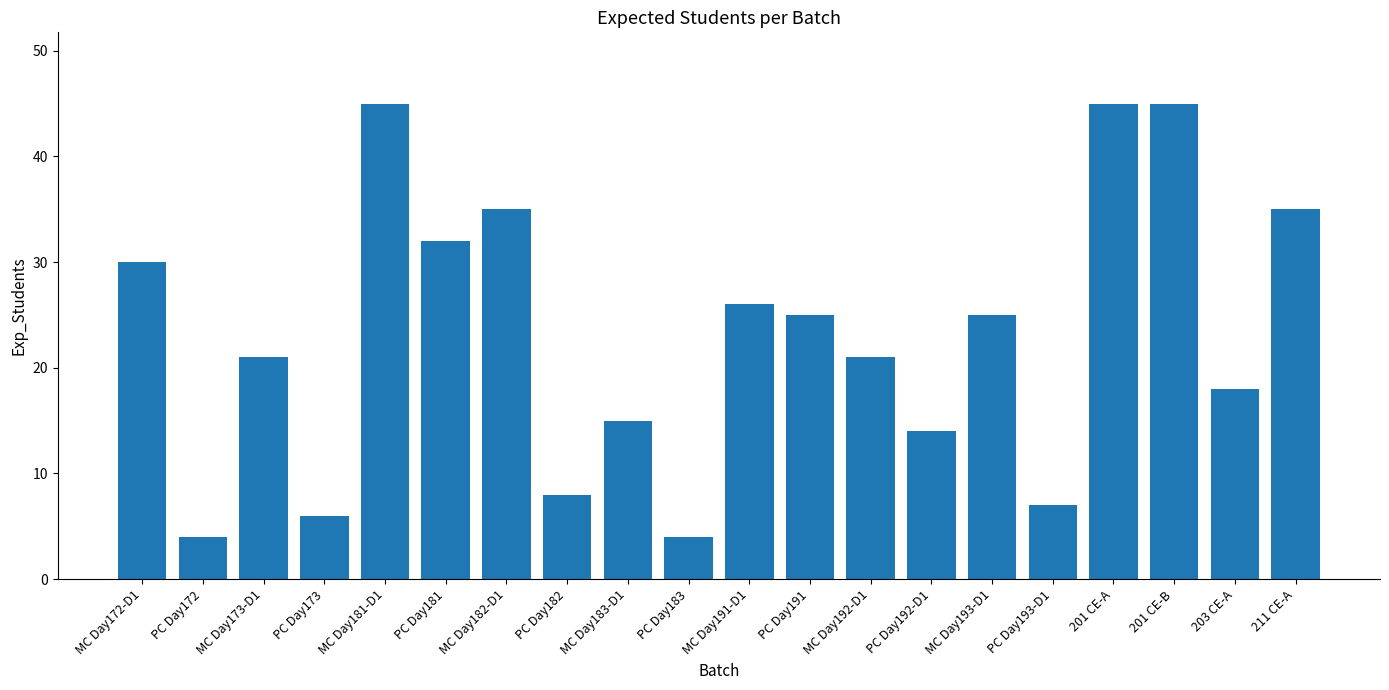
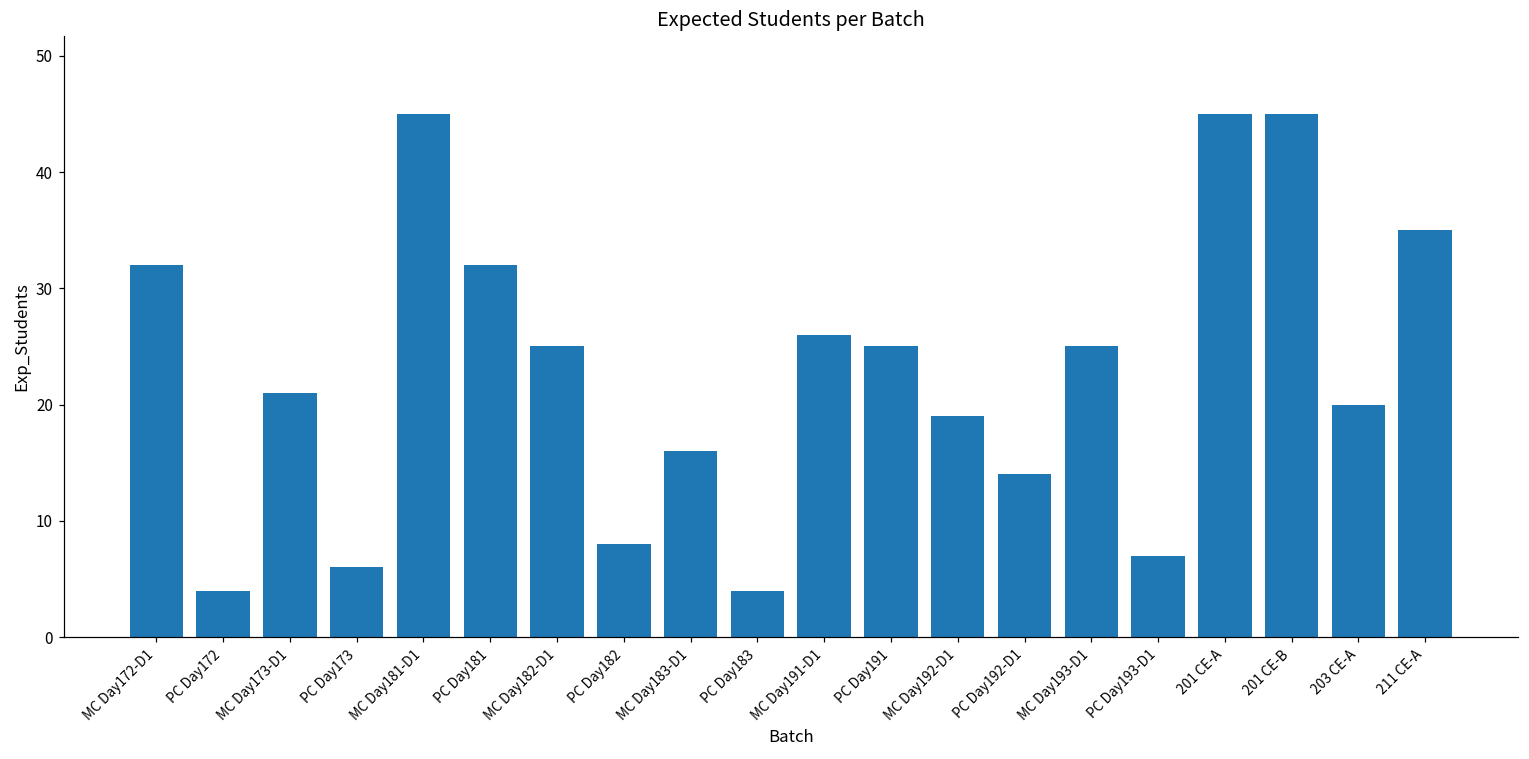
MC Day172-D1: 30 -> 32
MC Day182-D1: 35 -> 25
MC Day183-D1: 15 -> 16
MC Day192-D1: 21 -> 19
203 CE-A: 18 -> 20
